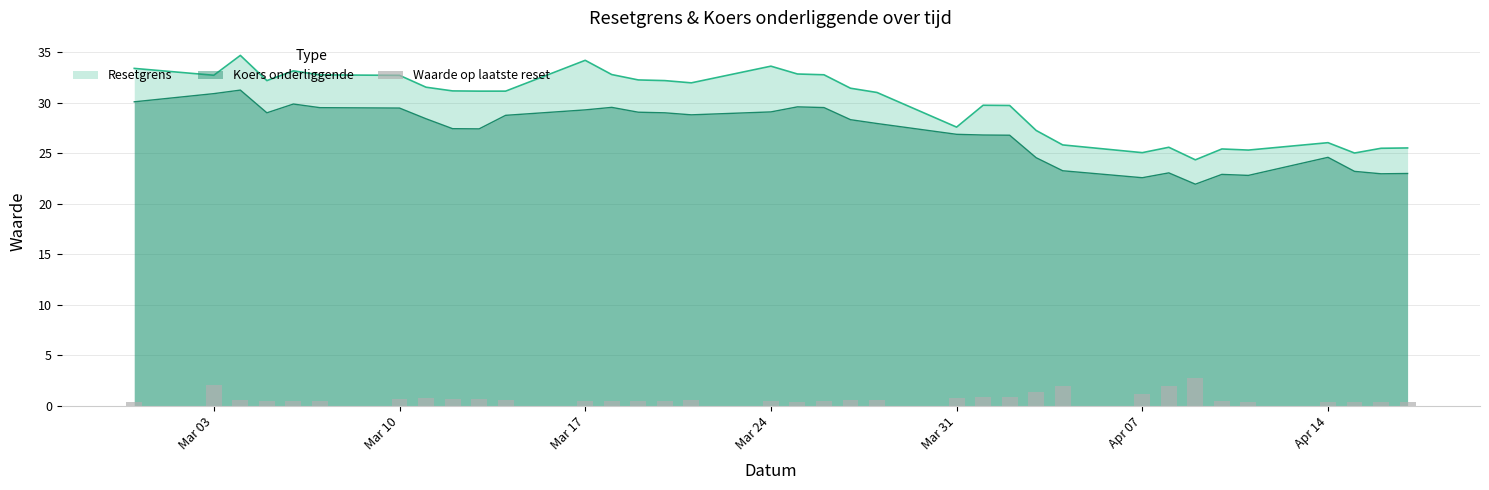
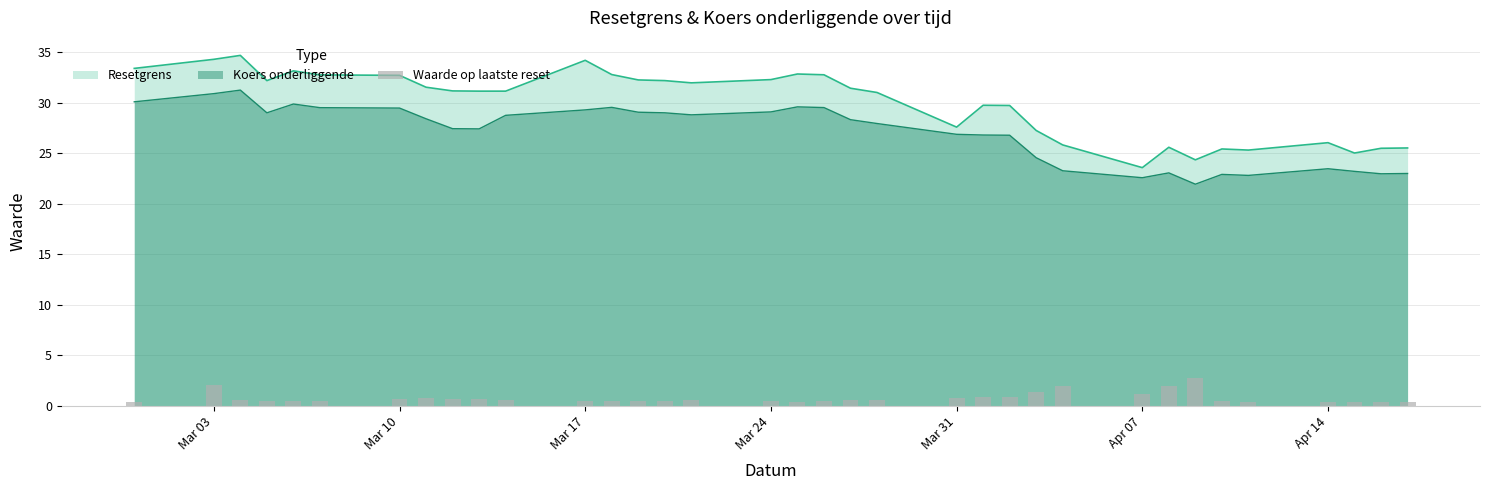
Resetgrens, Mar 03: 32.7 -> 34.3
Resetgrens, Mar 24: 33.6 -> 32.3
Resetgrens, Apr 07: 25.1 -> 23.6
Koers onderliggende, Apr 14: 24.6 -> 23.5
